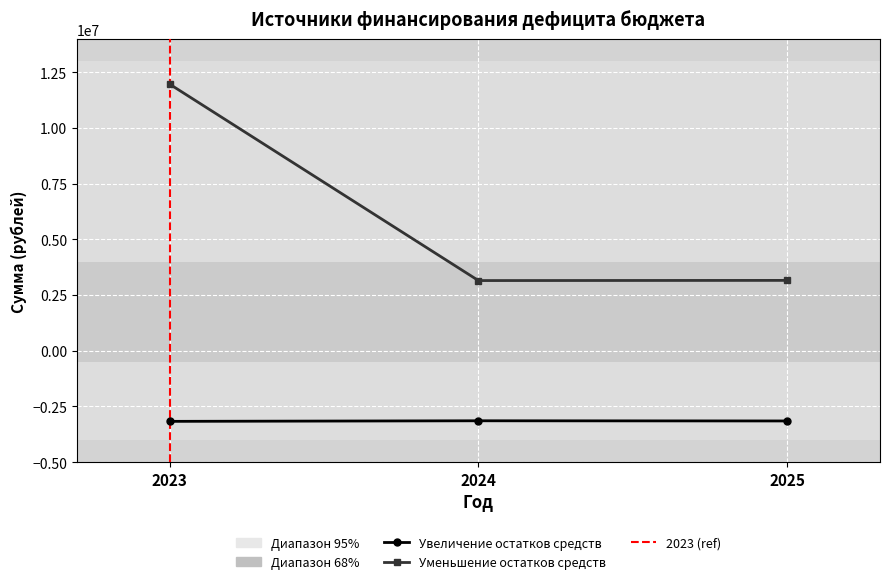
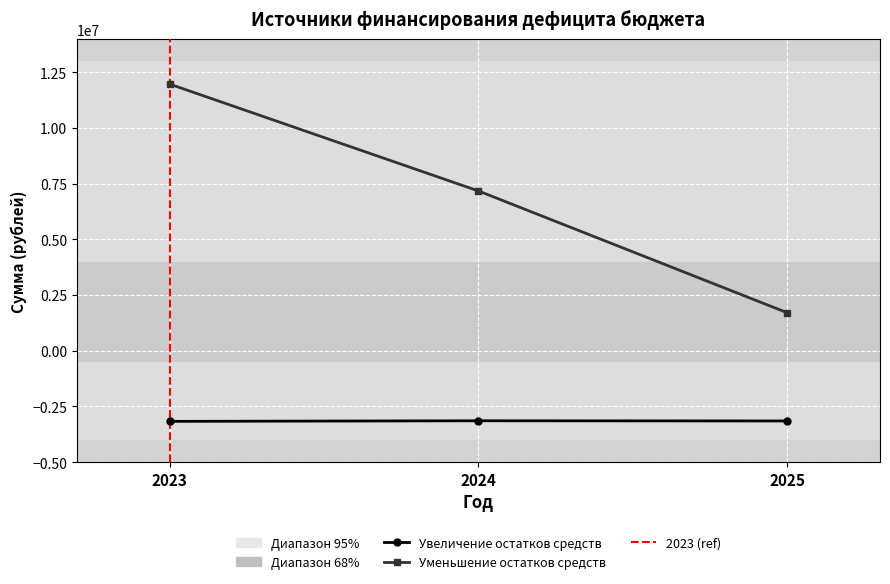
Уменьшение остатков средств, 2024: 3100000 -> 7200000
Уменьшение остатков средств, 2025: 3200000 -> 1700000
